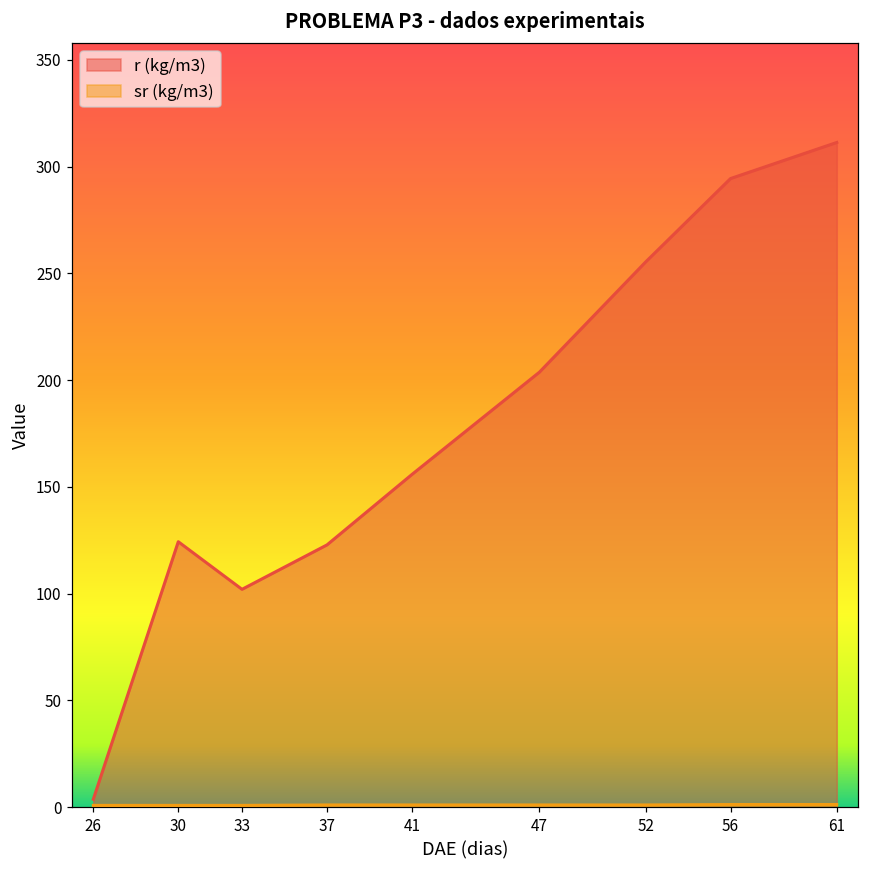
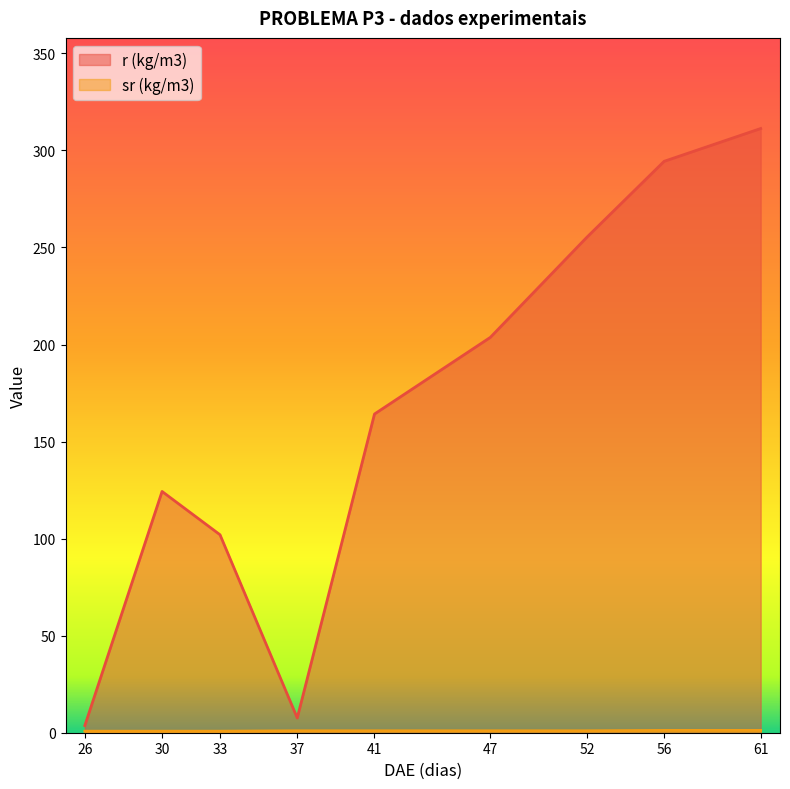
r (kg/m3), 37: 123 -> 8
r (kg/m3), 41: 156 -> 164
